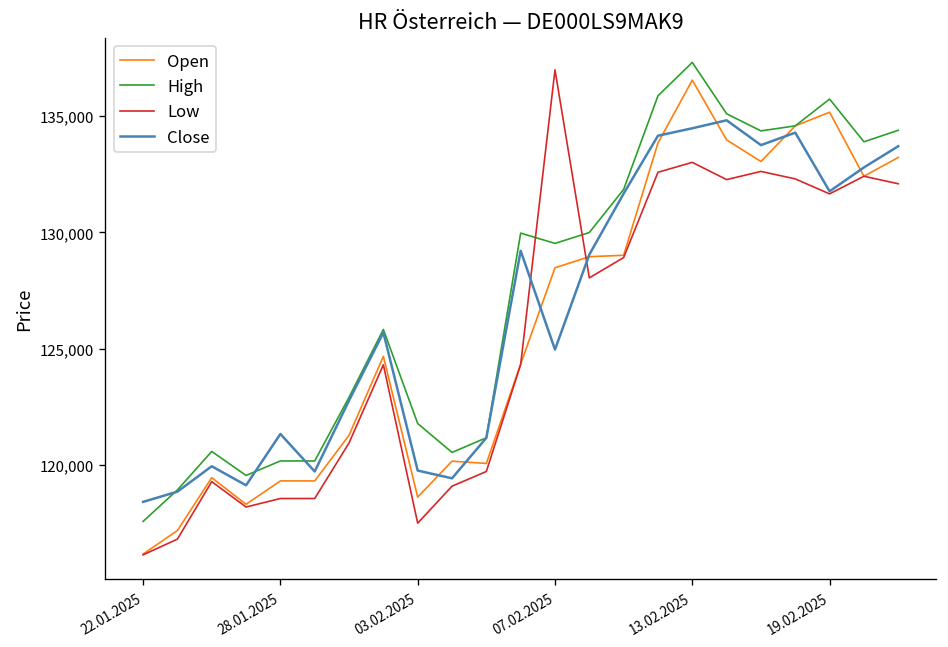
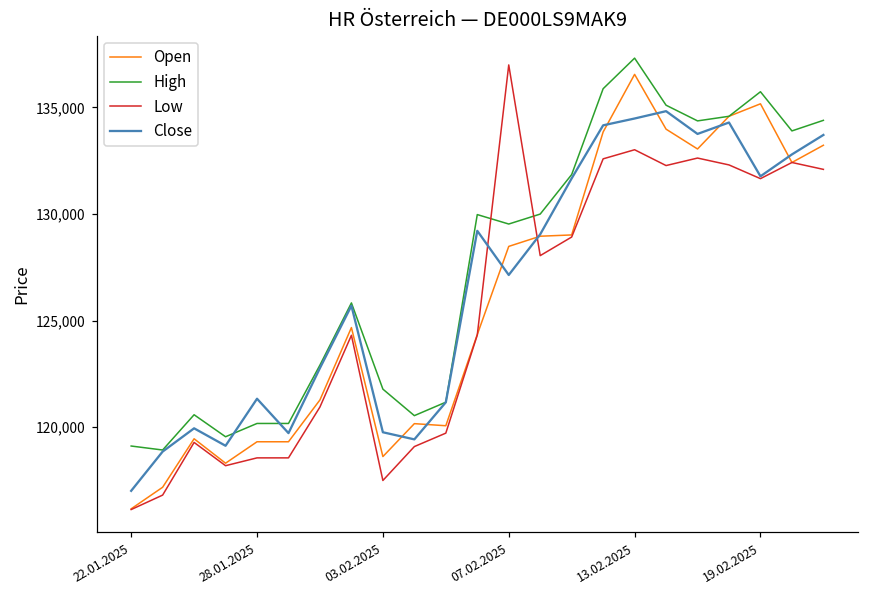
High, 22.01.2025: 117,600 -> 119,100
Close, 22.01.2025: 118,400 -> 117,000
Close, 07.02.2025: 125,000 -> 127,100
